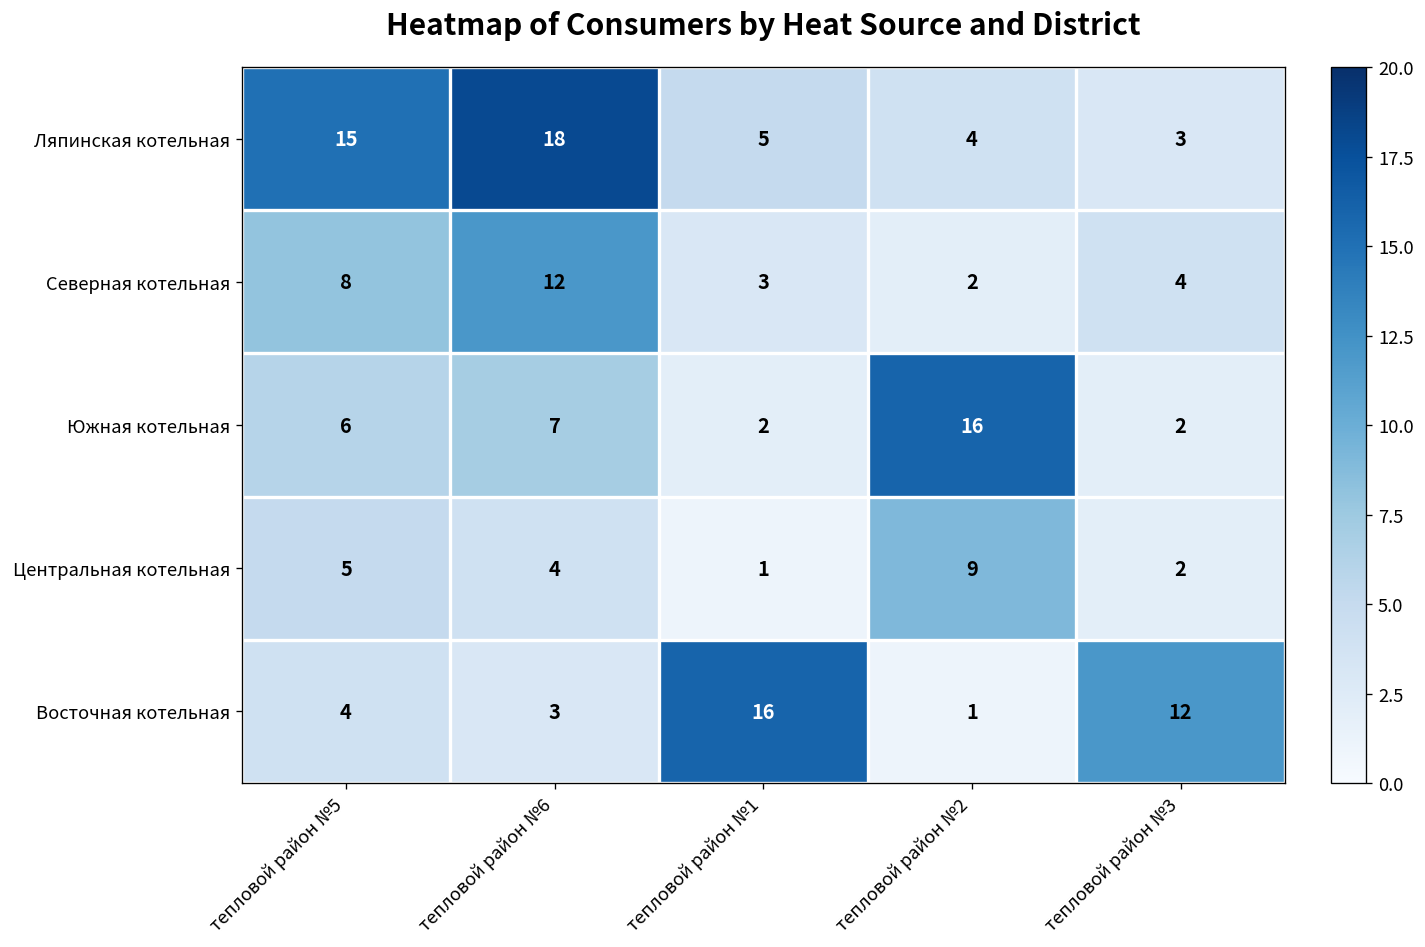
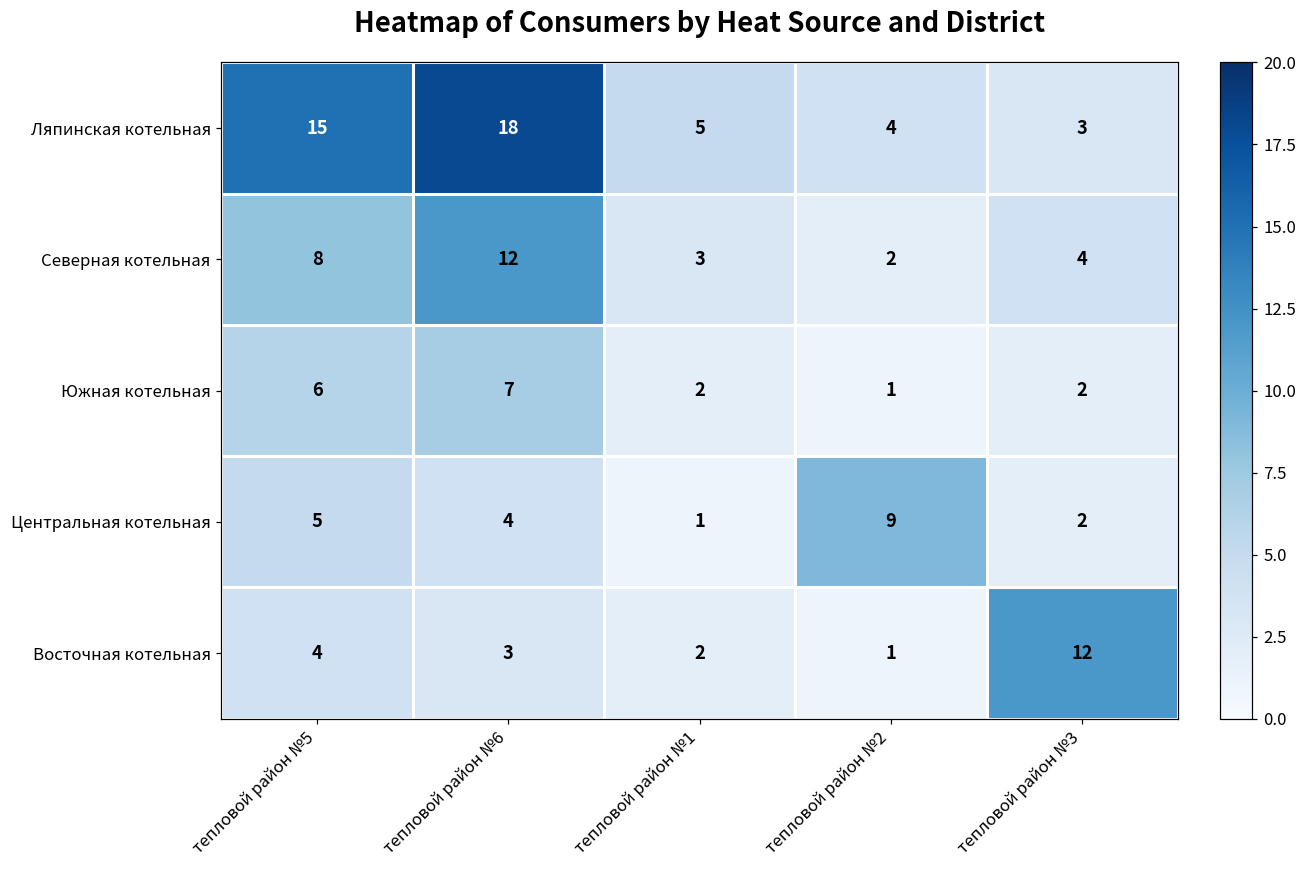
Южная котельная, тепловой район №2: 16 -> 1
Восточная котельная, тепловой район №1: 16 -> 2
